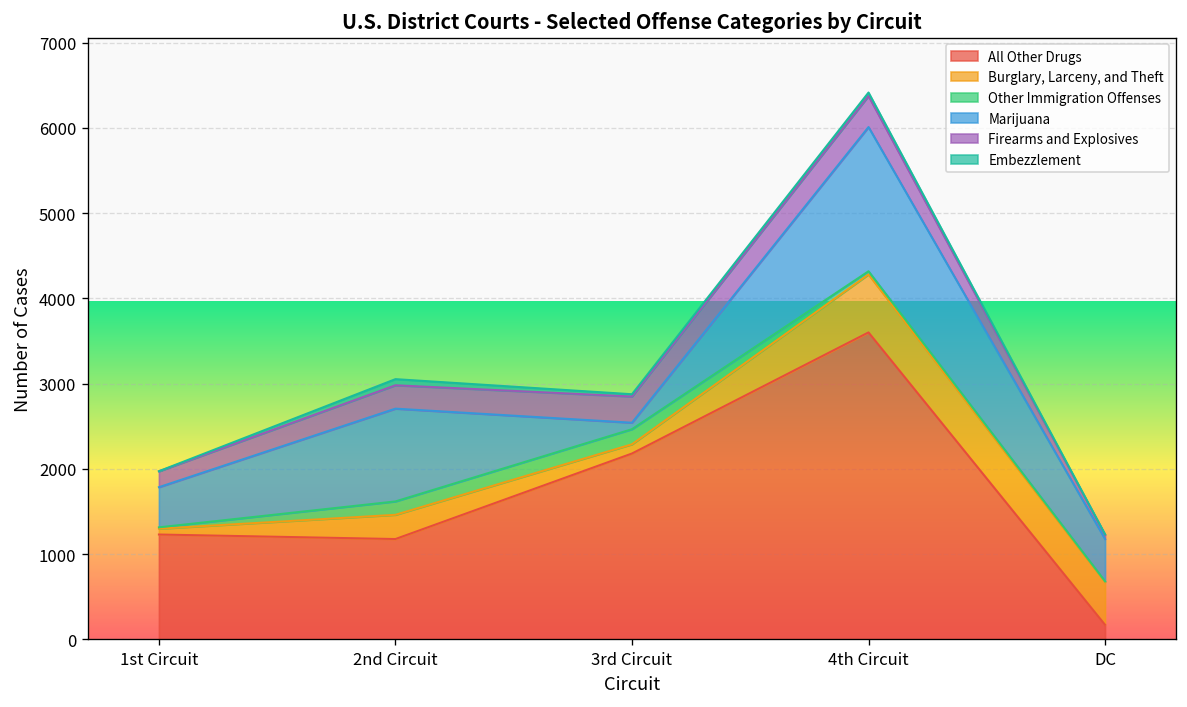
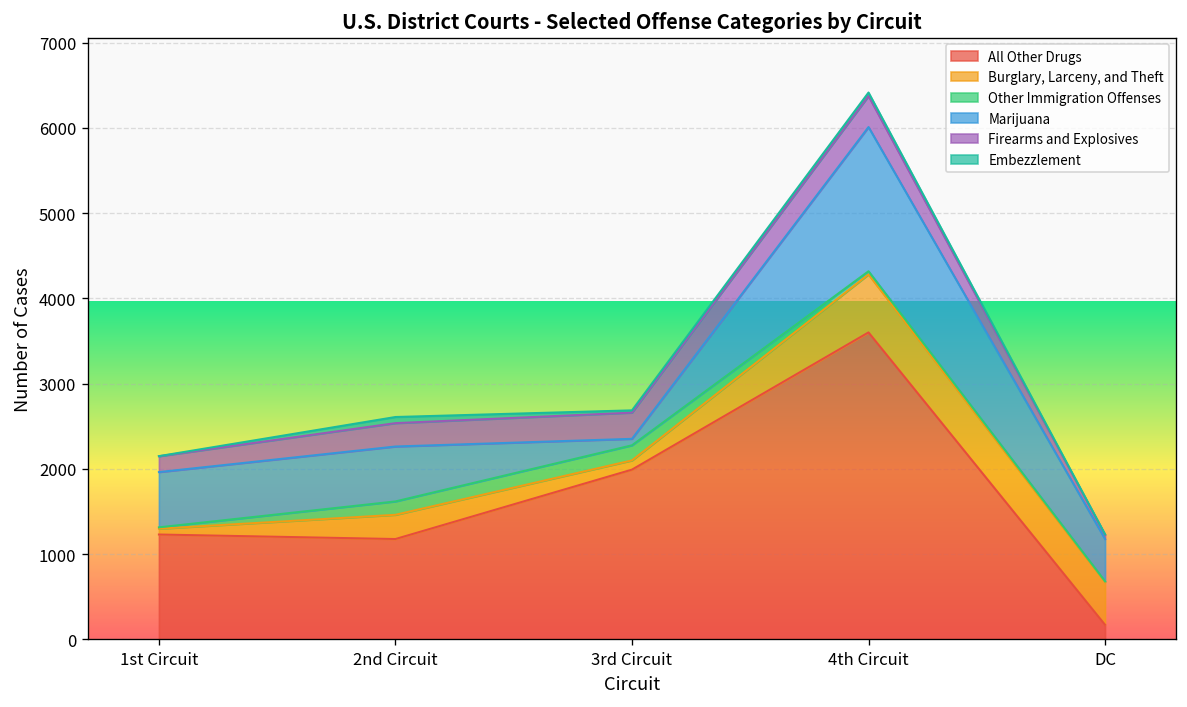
Marijuana, 1st Circuit: 500 -> 600
Marijuana, 2nd Circuit: 1100 -> 600
All Other Drugs, 3rd Circuit: 2200 -> 2000
